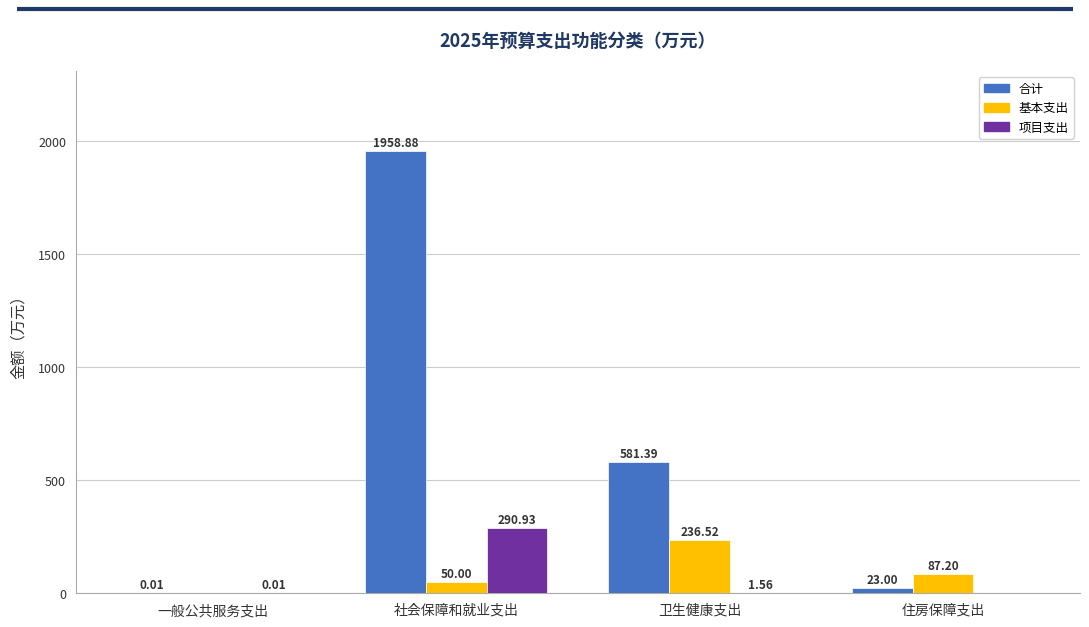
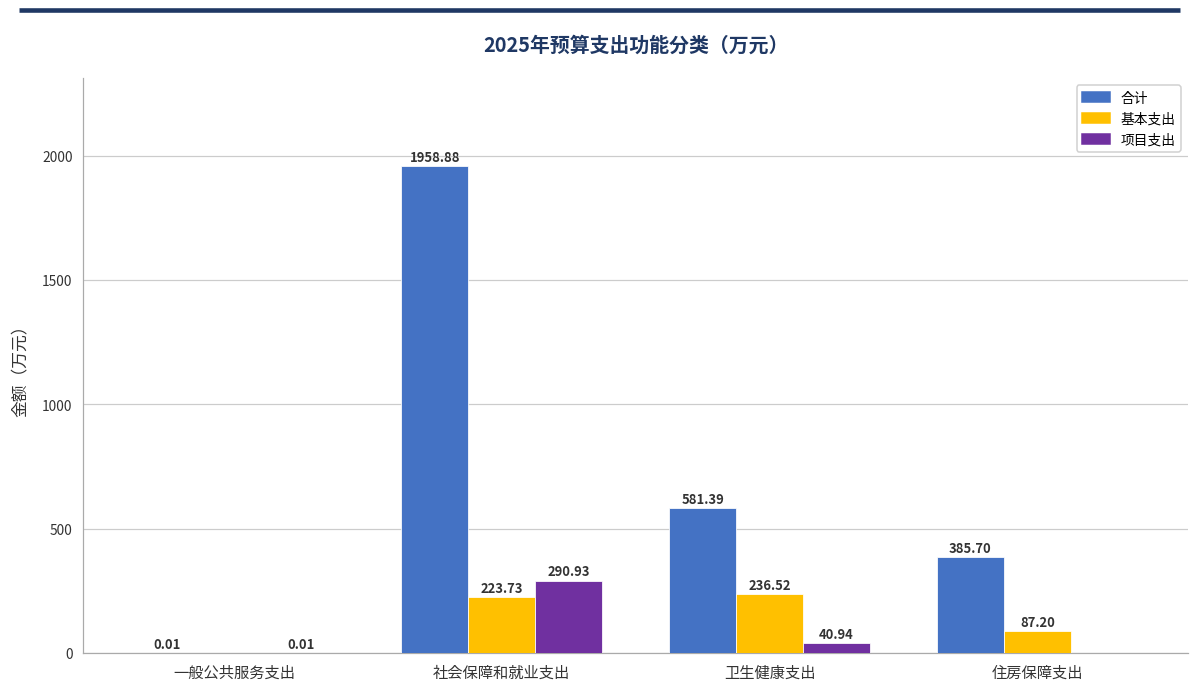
基本支出, 社会保障和就业支出: 50.00 -> 223.73
项目支出, 卫生健康支出: 1.56 -> 40.94
合计, 住房保障支出: 23.00 -> 385.70
